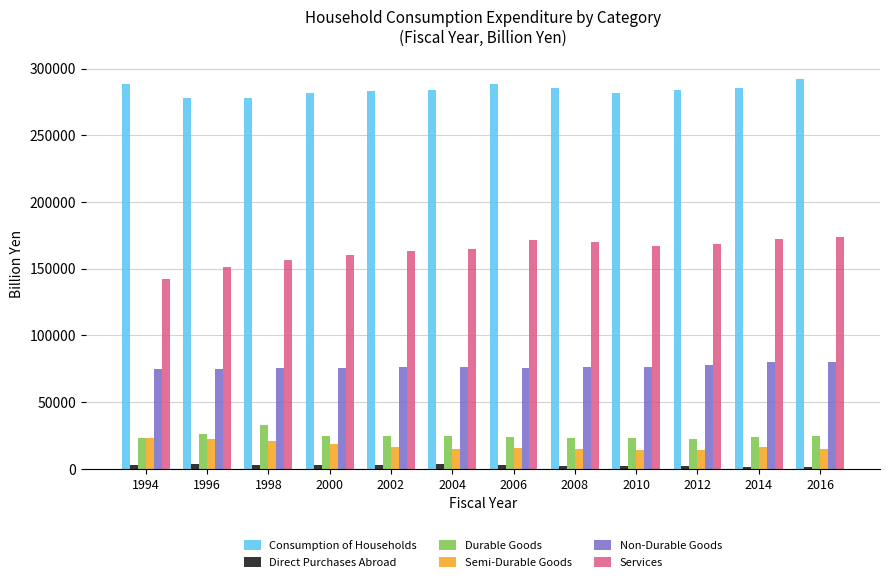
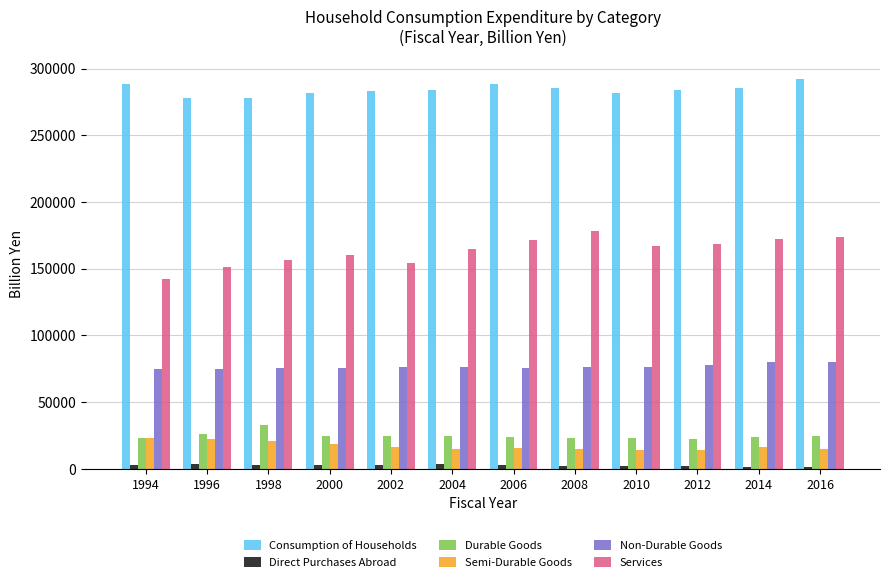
Services, 2002: 163000 -> 154000
Services, 2008: 170000 -> 178000
